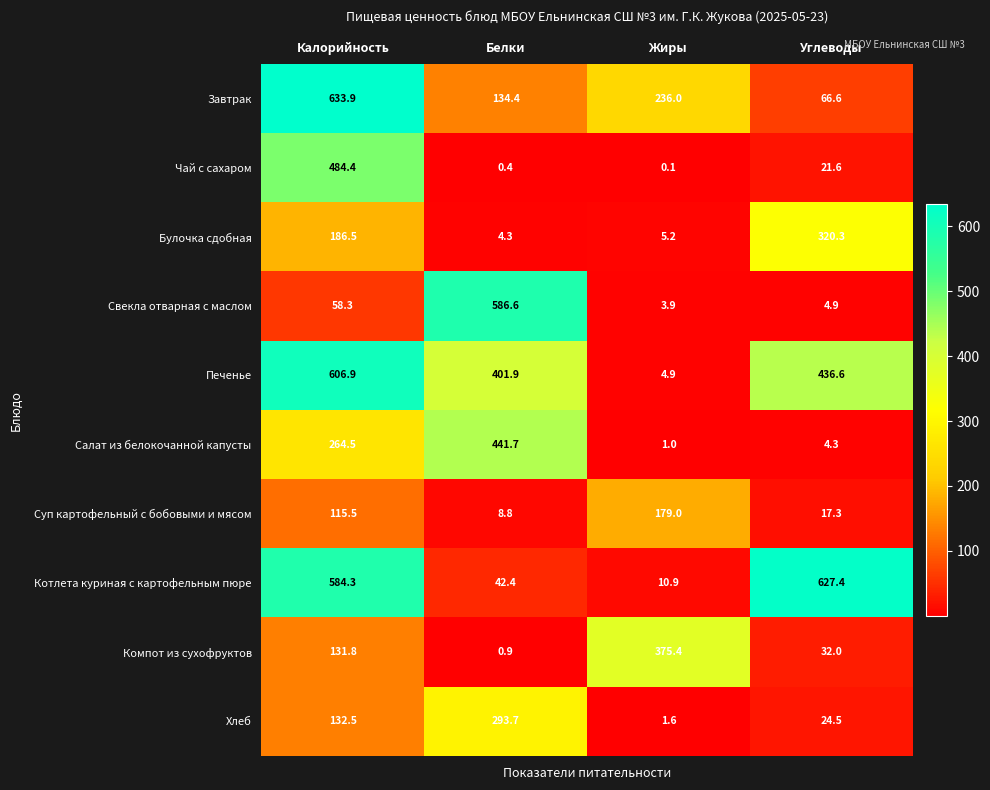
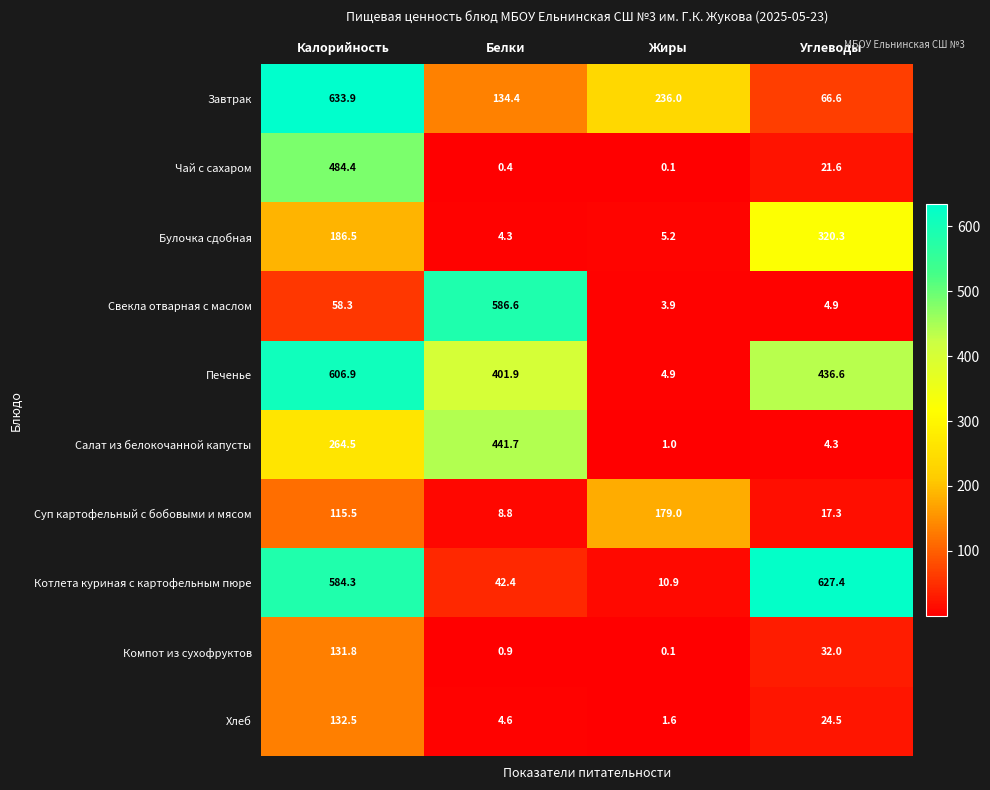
Компот из сухофруктов, Жиры: 375.4 -> 0.1
Хлеб, Белки: 293.7 -> 4.6
